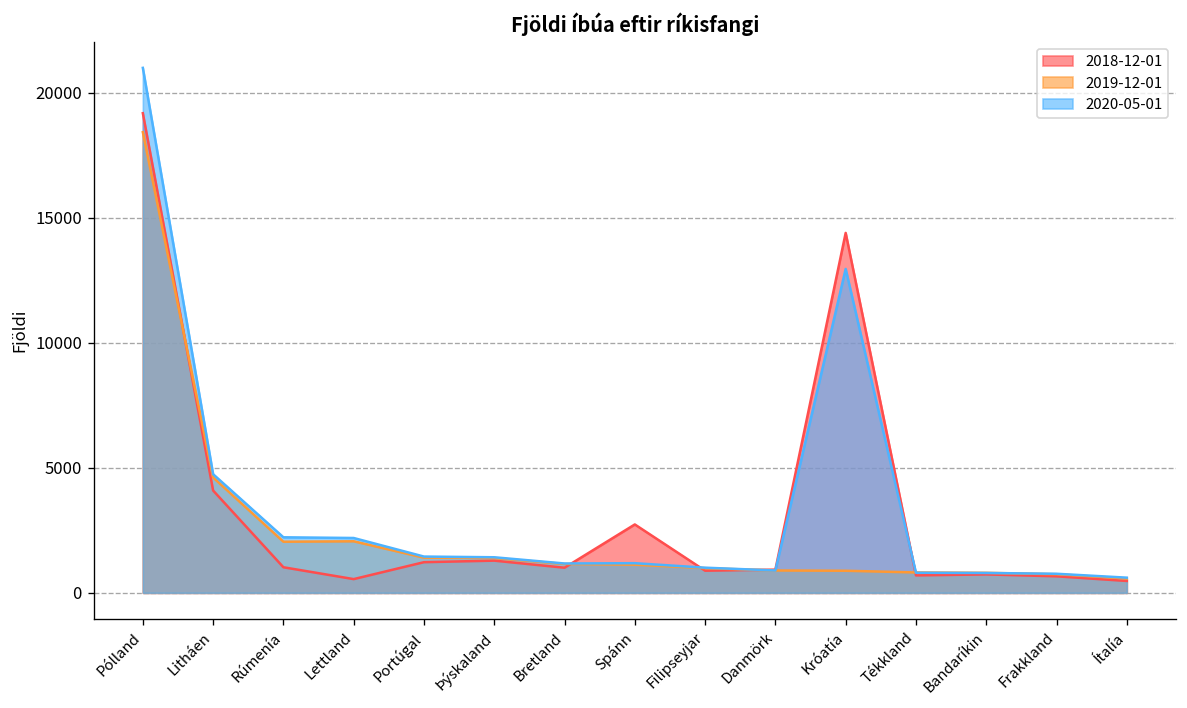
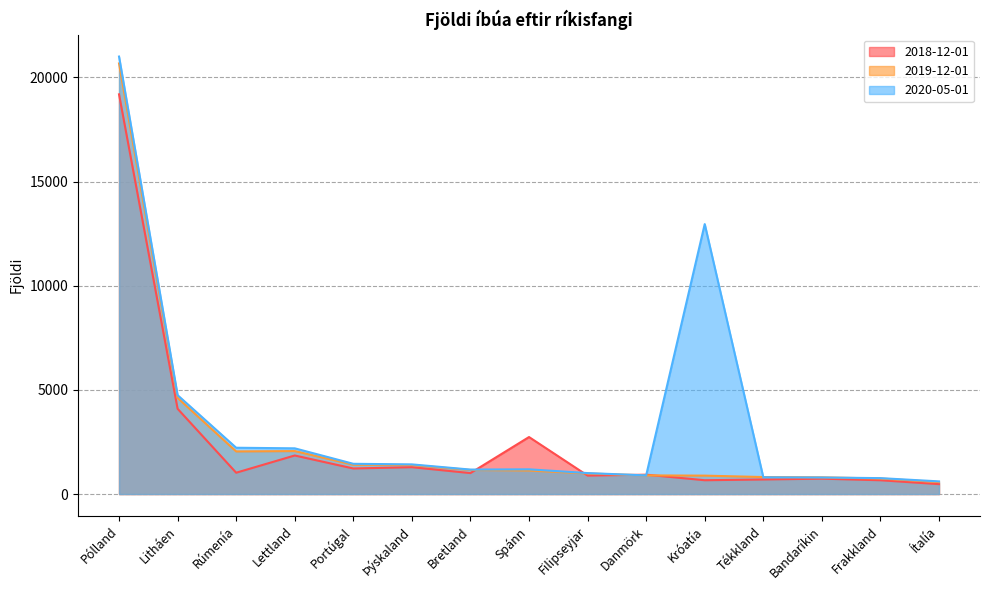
2019-12-01, Pólland: 18400 -> 20700
2018-12-01, Lettland: 600 -> 1900
2018-12-01, Króatía: 14400 -> 700
